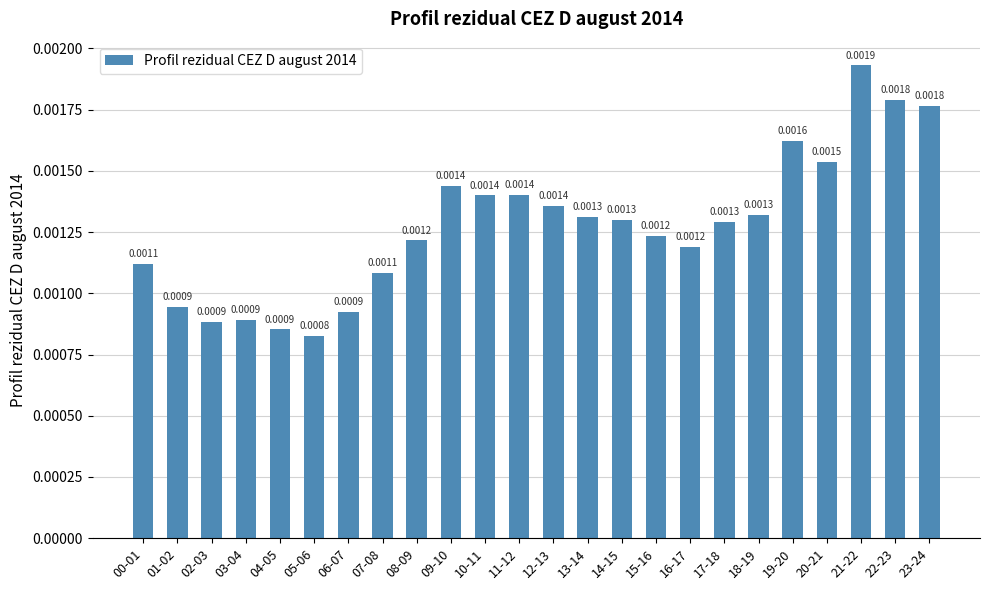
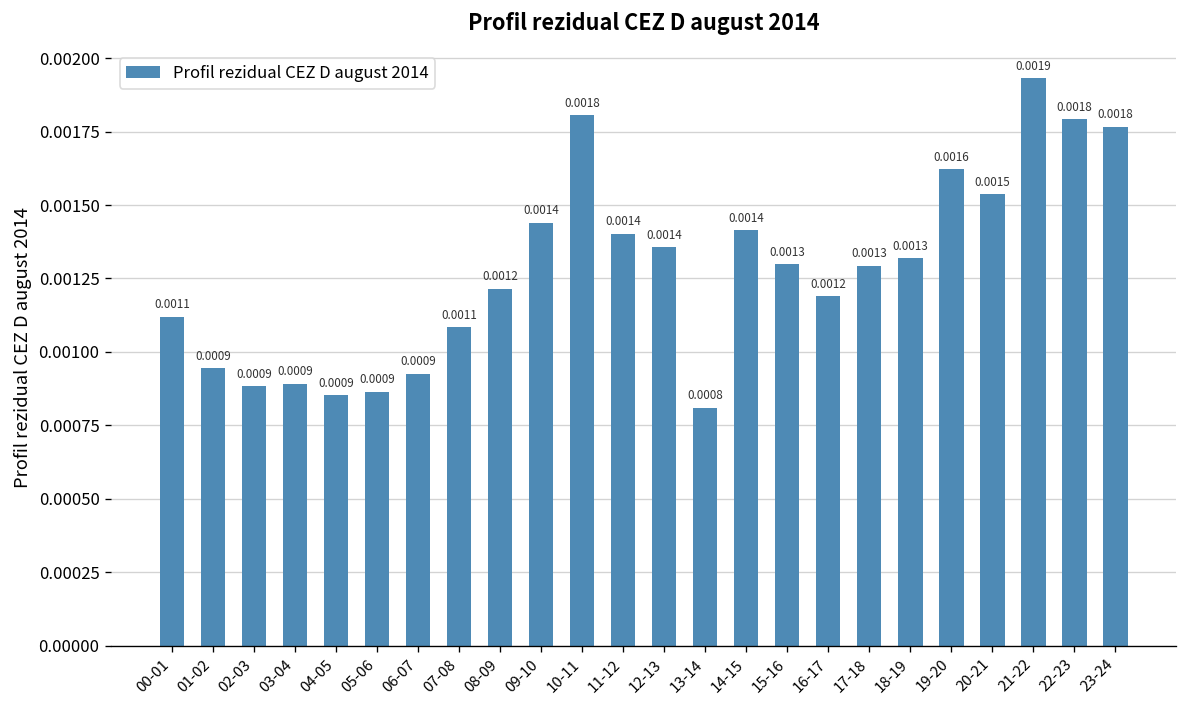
05-06: 0.0008 -> 0.0009
10-11: 0.0014 -> 0.0018
13-14: 0.0013 -> 0.0008
14-15: 0.0013 -> 0.0014
15-16: 0.0012 -> 0.0013
